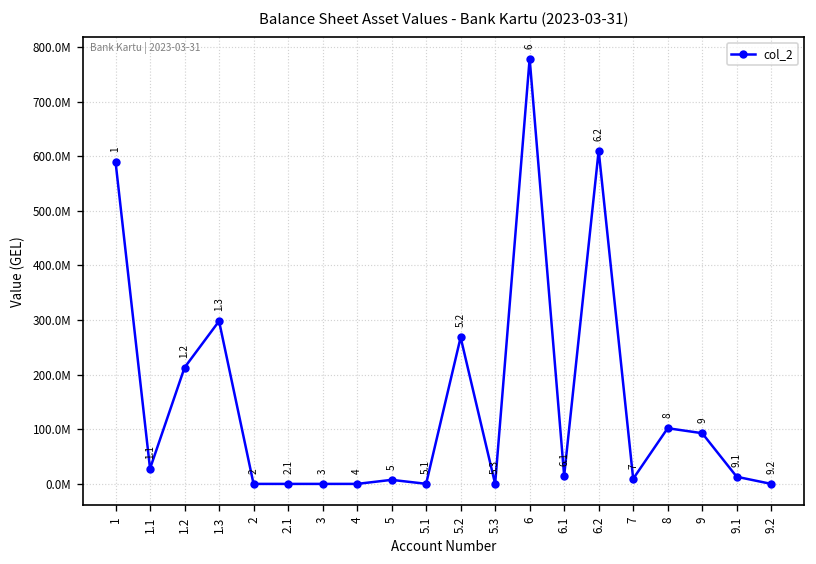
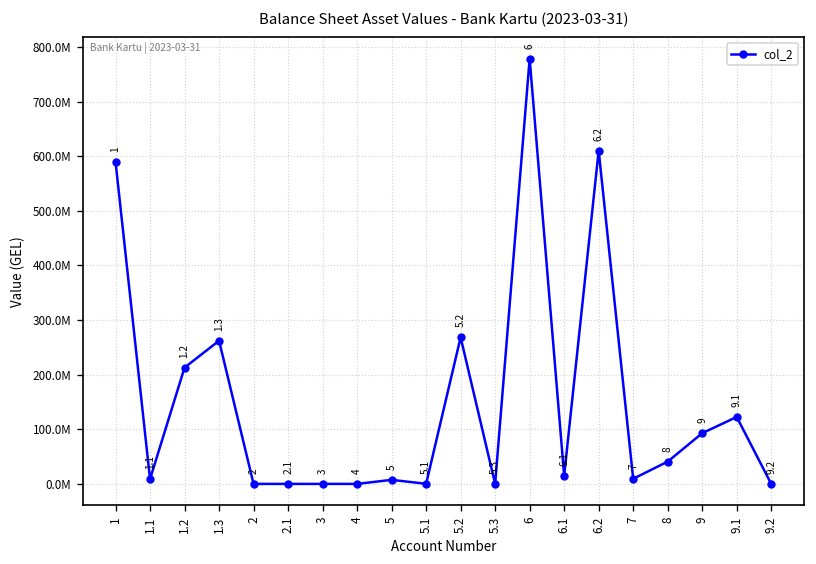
1.1: 30000000 -> 10000000
1.3: 300000000 -> 260000000
8: 100000000 -> 40000000
9.1: 10000000 -> 120000000
